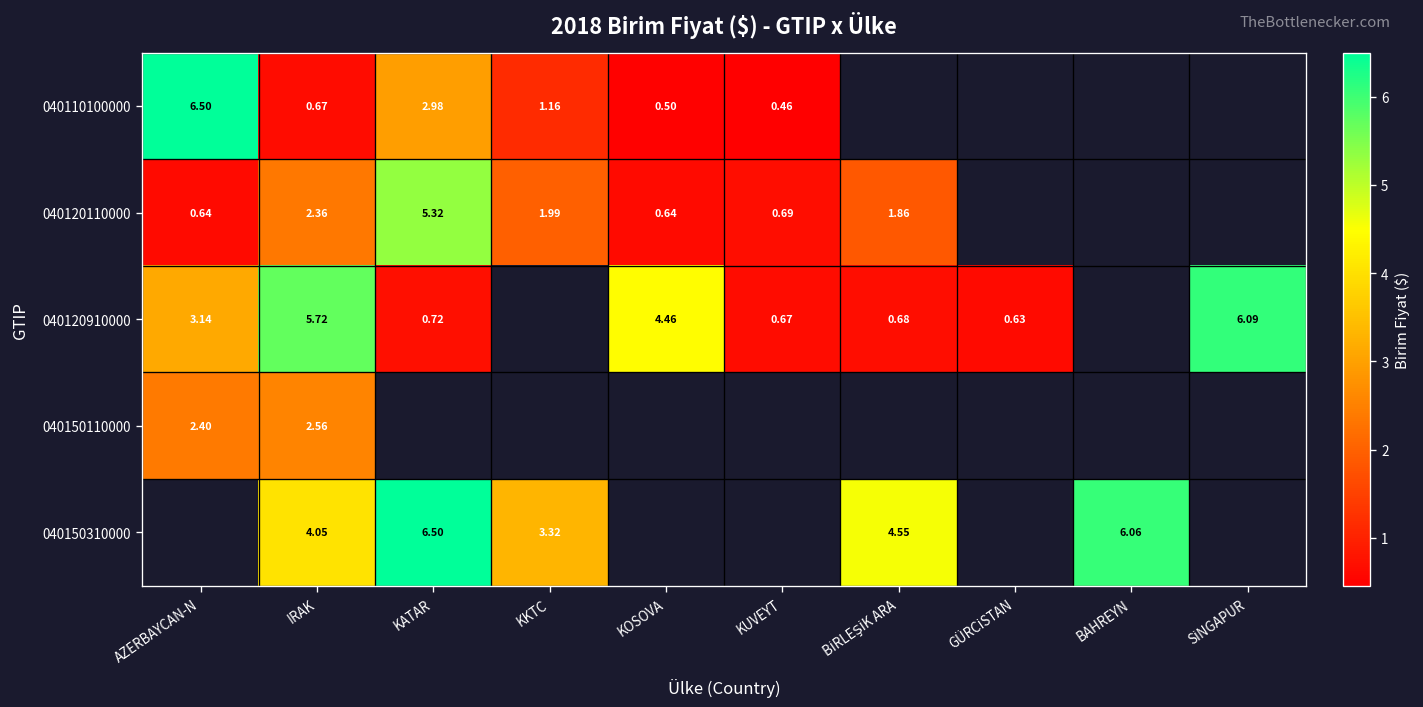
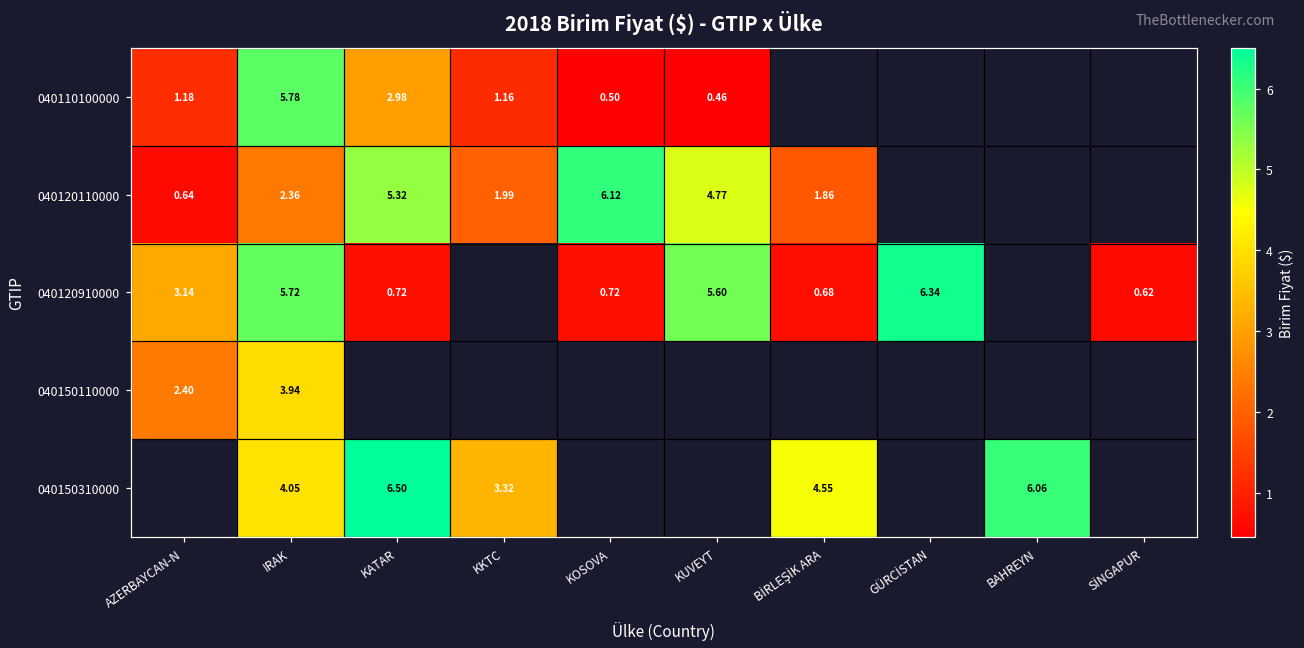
040110100000, AZERBAYCAN-N: 6.50 -> 1.18
040110100000, IRAK: 0.67 -> 5.78
040120110000, KOSOVA: 0.64 -> 6.12
040120110000, KUVEYT: 0.69 -> 4.77
040120910000, KOSOVA: 4.46 -> 0.72
040120910000, KUVEYT: 0.67 -> 5.60
040120910000, GÜRCİSTAN: 0.63 -> 6.34
040120910000, SİNGAPUR: 6.09 -> 0.62
040150110000, IRAK: 2.56 -> 3.94
